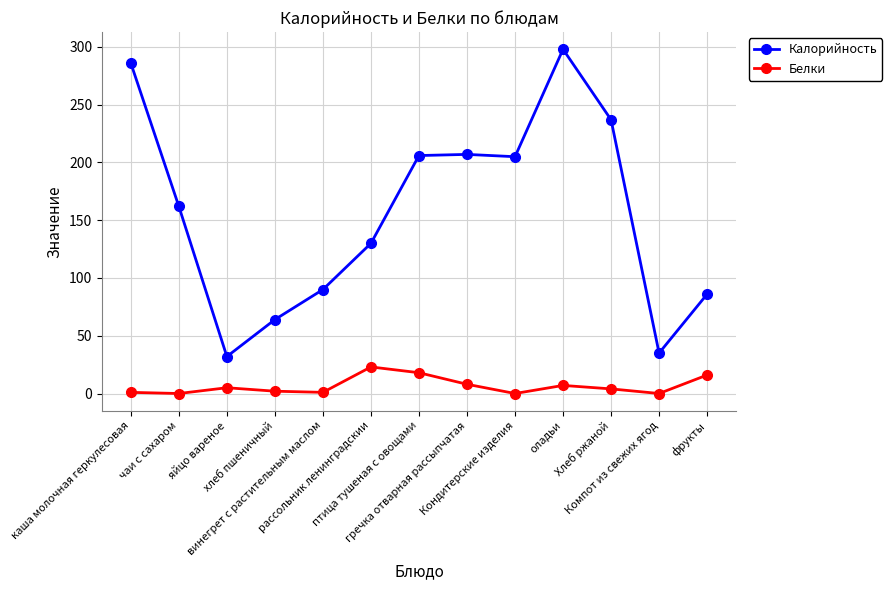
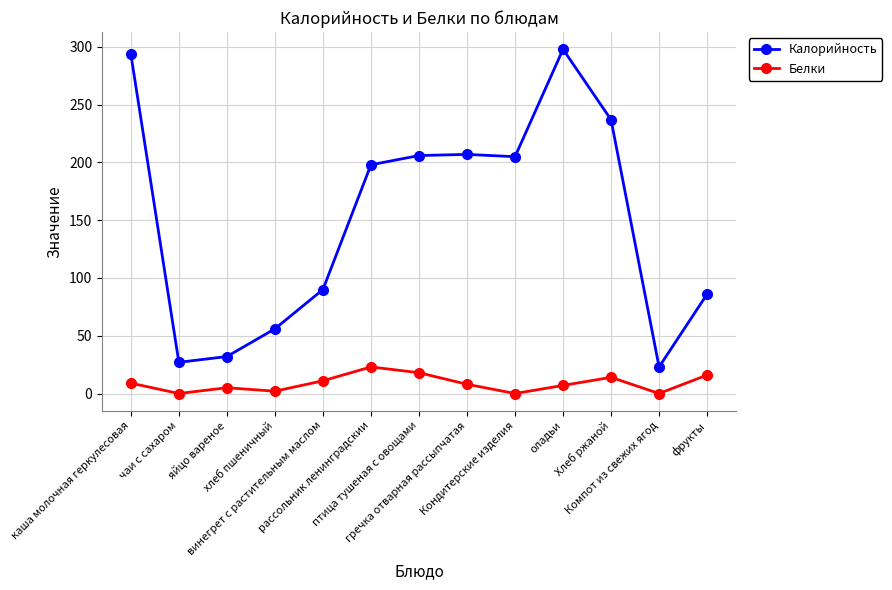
Калорийность, каша молочная геркулесовая: 286 -> 294
Белки, каша молочная геркулесовая: 1 -> 9
Калорийность, чаи с сахаром: 162 -> 27
Калорийность, хлеб пшеничный: 64 -> 56
Белки, винегрет с растительным маслом: 1 -> 11
Калорийность, рассольник ленинградскии: 130 -> 198
Белки, Хлеб ржаной: 4 -> 14
Калорийность, Компот из свежих ягод: 35 -> 23
